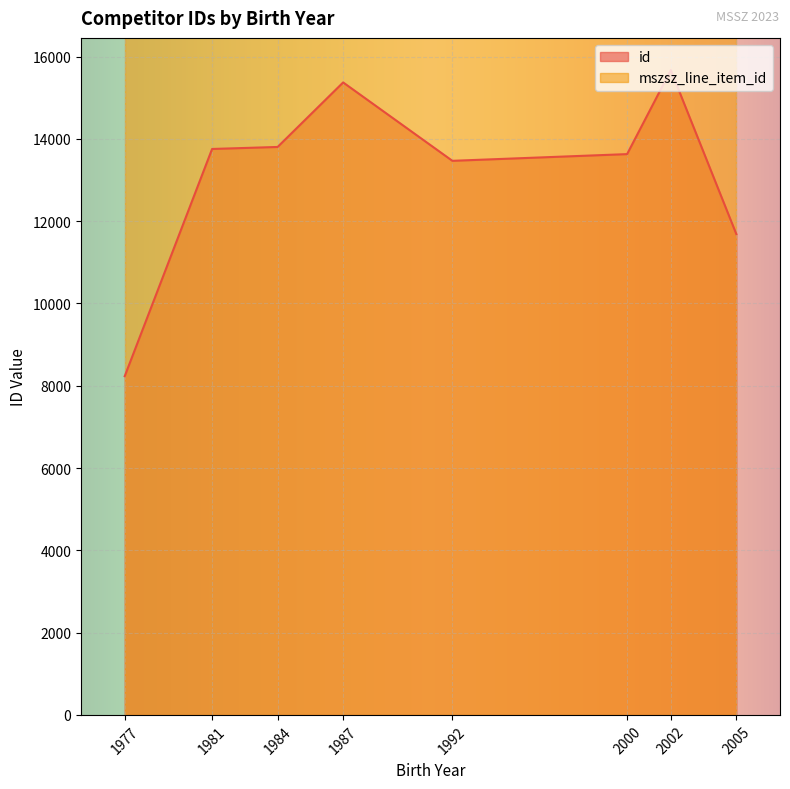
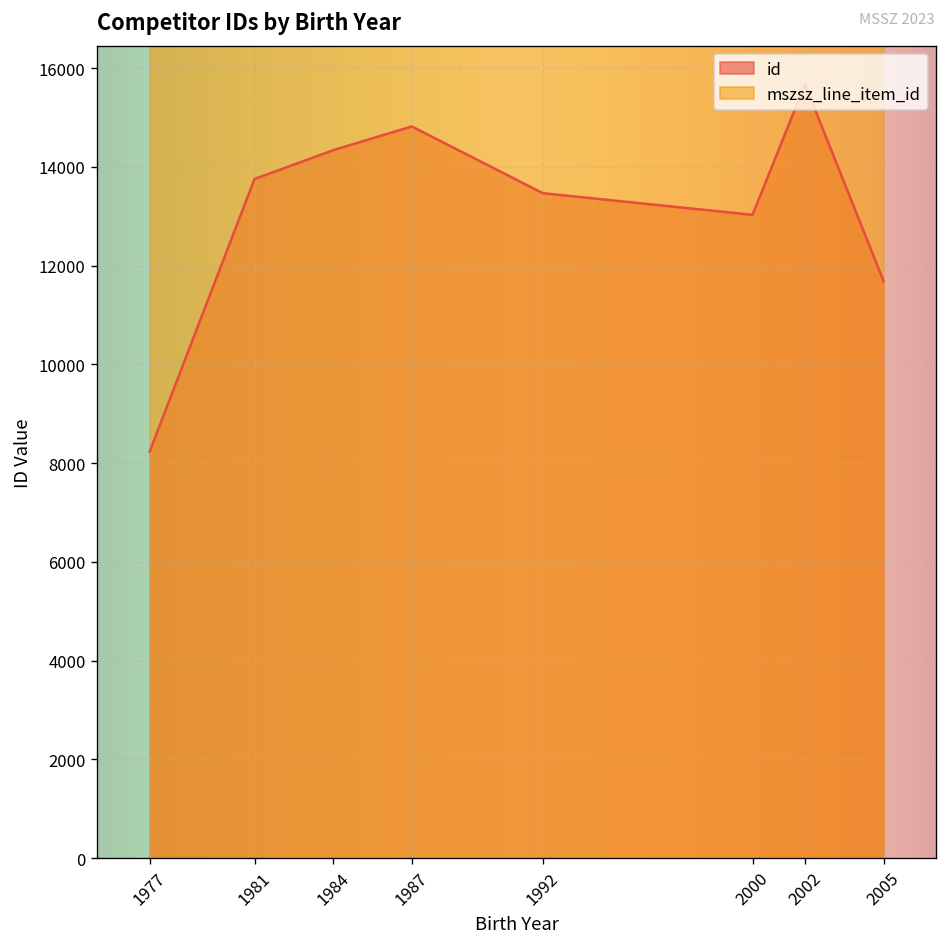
id, 1984: 13800 -> 14300
id, 1987: 15400 -> 14800
id, 2000: 13600 -> 13000
